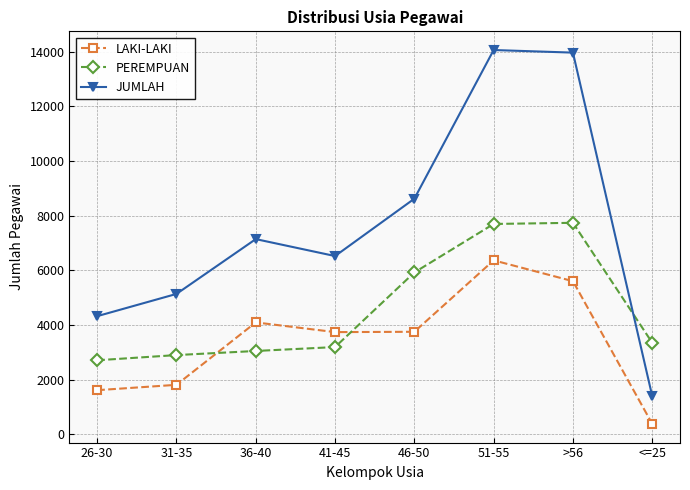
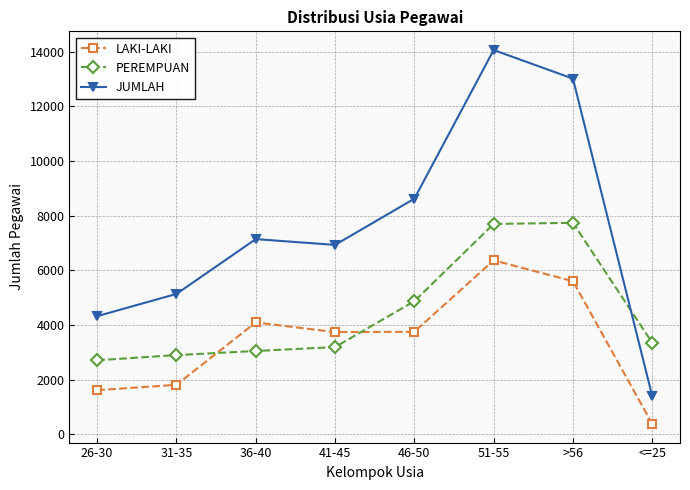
JUMLAH, 41-45: 6500 -> 6900
PEREMPUAN, 46-50: 5900 -> 4900
JUMLAH, >56: 14000 -> 13000
